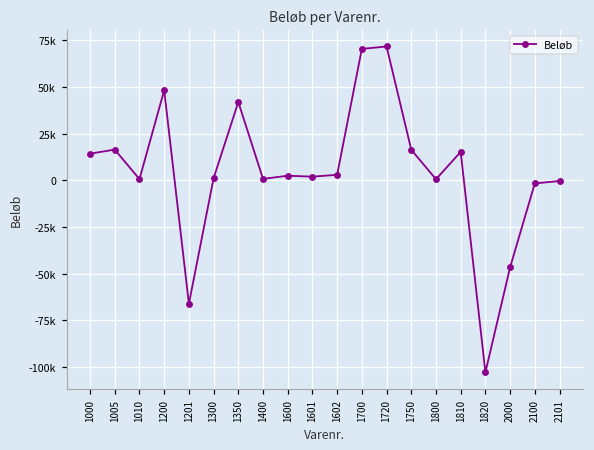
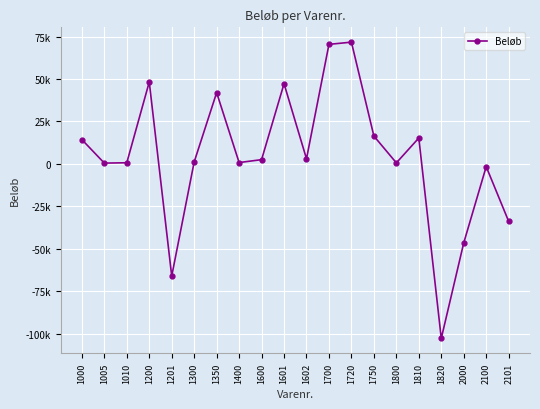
1005: 16000 -> 0
1601: 2000 -> 47000
2101: 0 -> -34000
